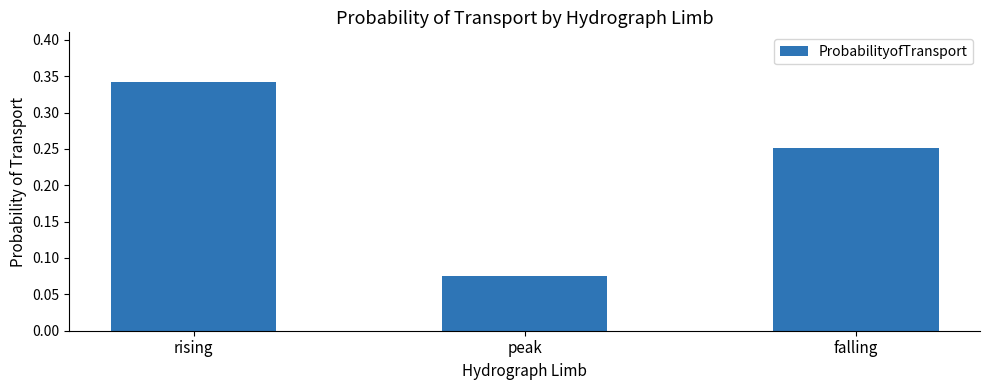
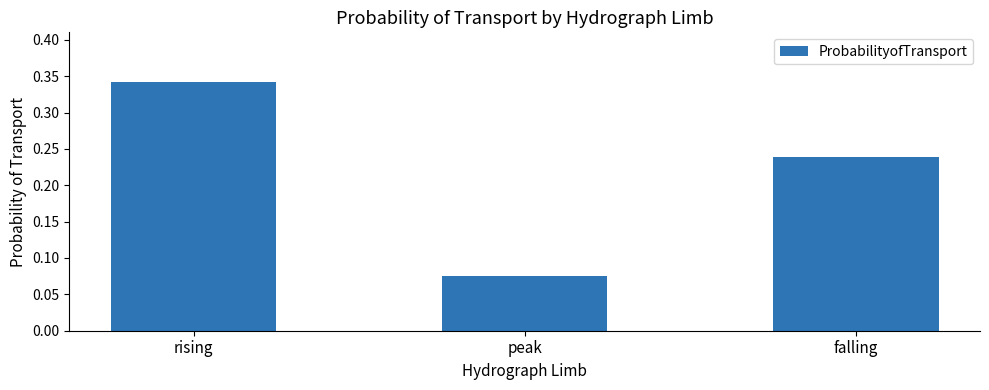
falling: 0.25 -> 0.24
